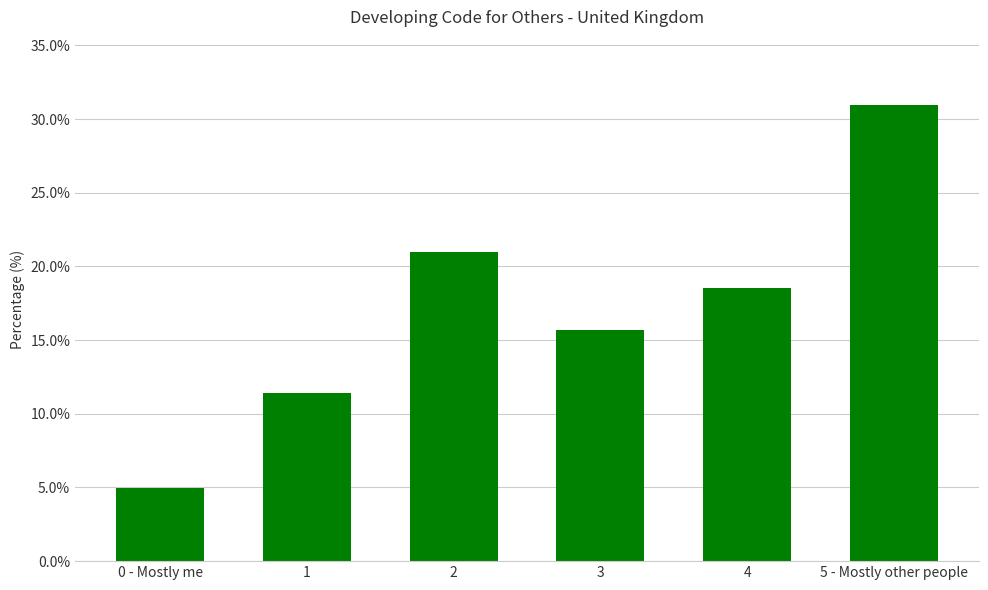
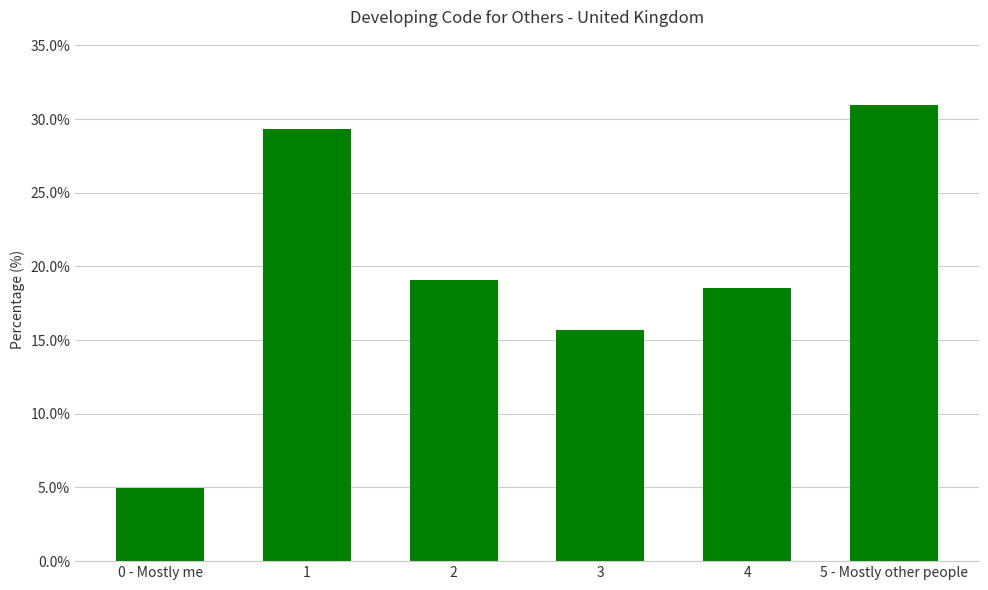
1: 11.4% -> 29.3%
2: 21.0% -> 19.1%
